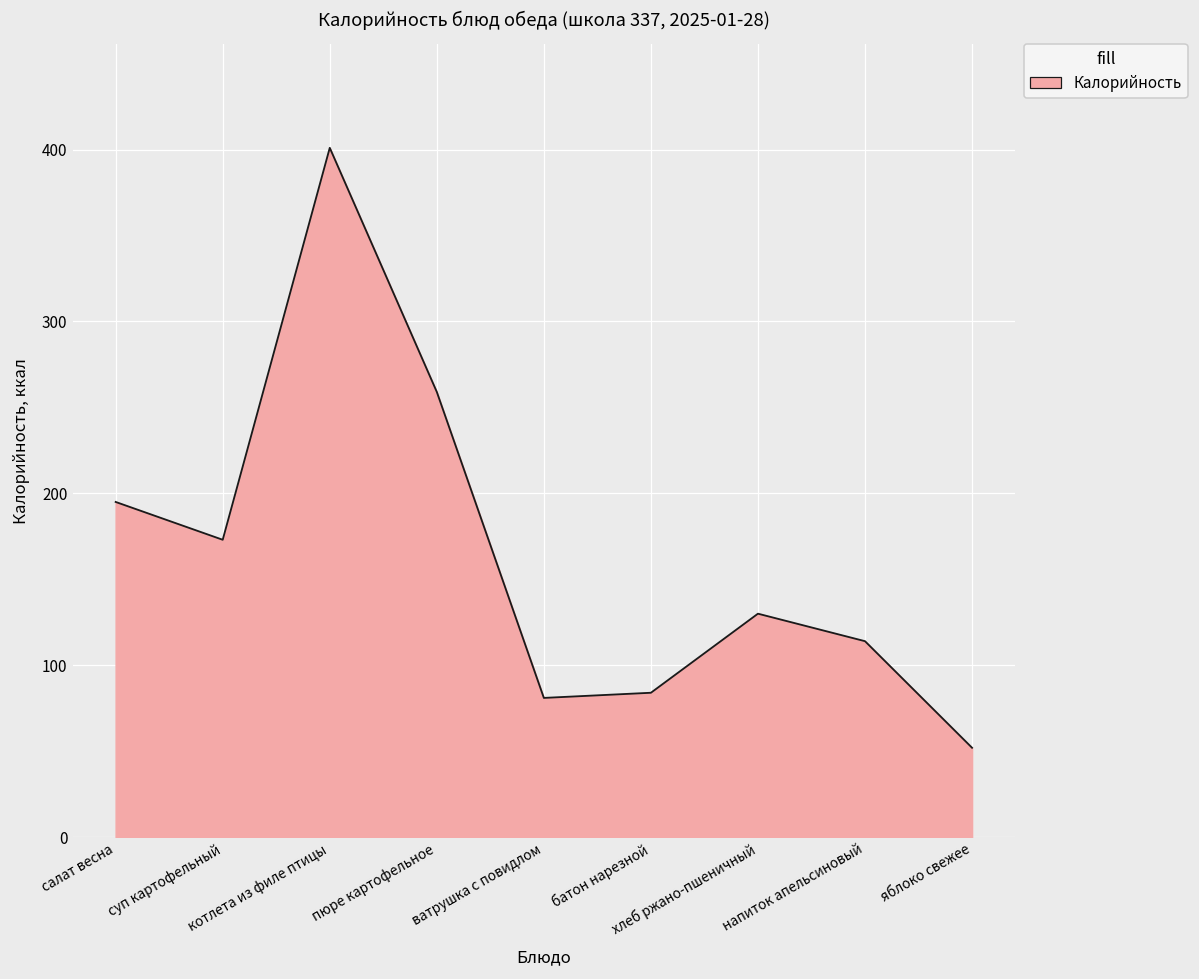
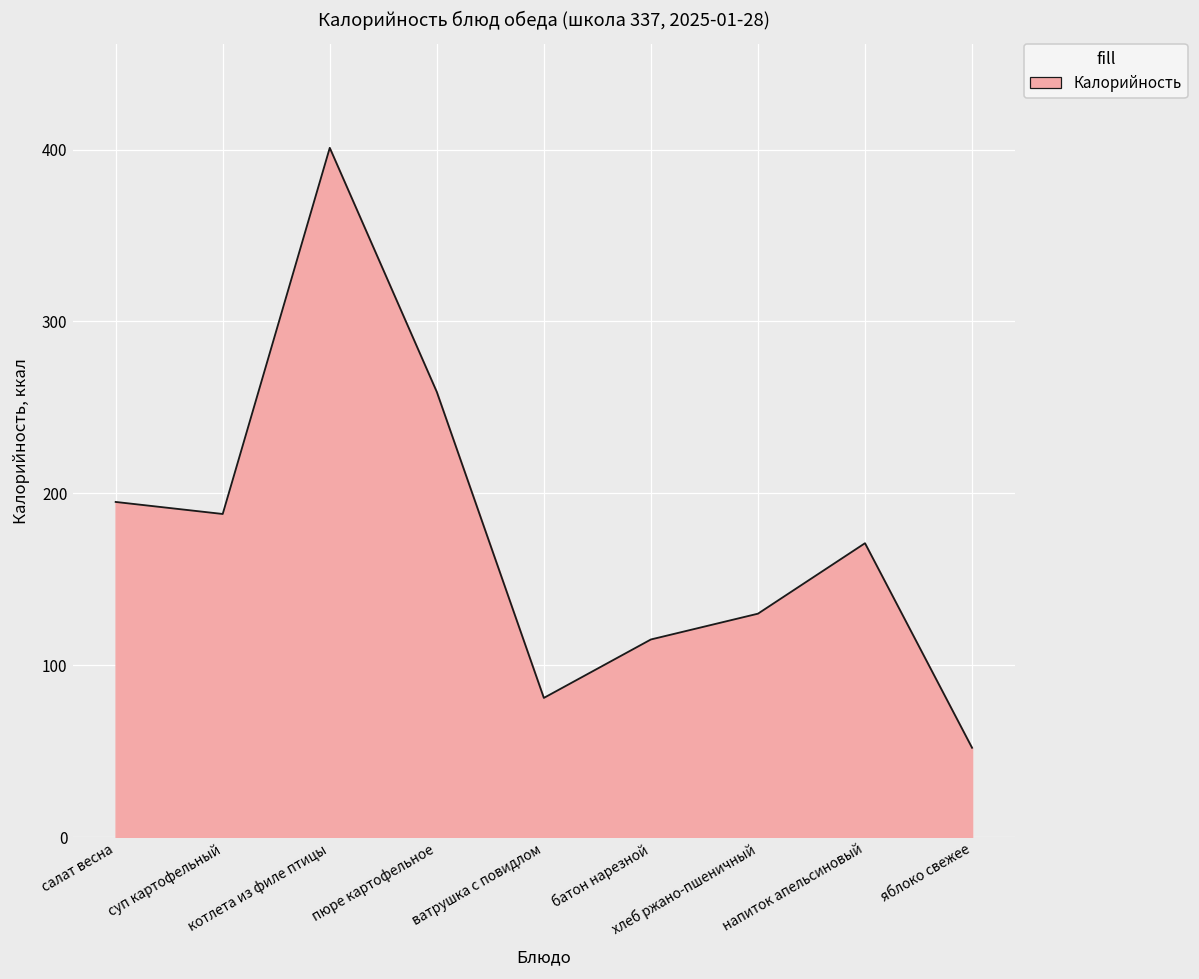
суп картофельный: 173 -> 188
батон нарезной: 84 -> 115
напиток апельсиновый: 114 -> 171
